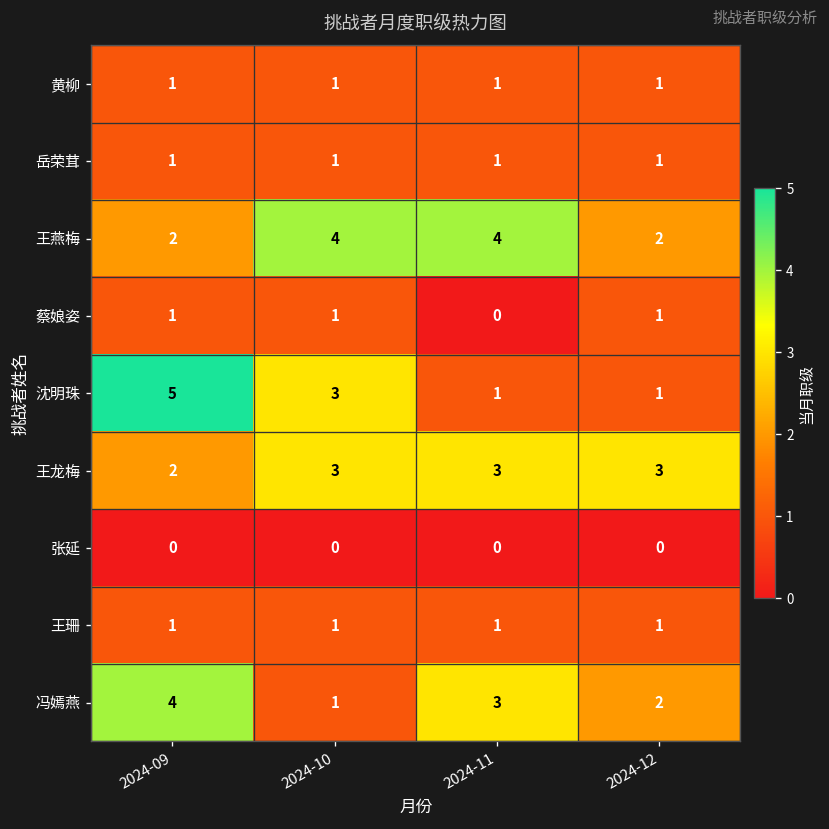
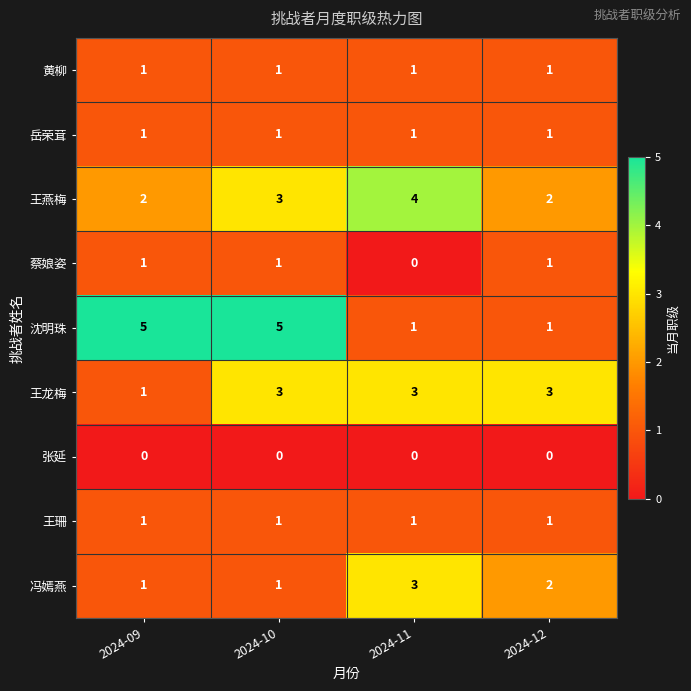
王燕梅, 2024-10: 4 -> 3
沈明珠, 2024-10: 3 -> 5
王龙梅, 2024-09: 2 -> 1
冯嫣燕, 2024-09: 4 -> 1
